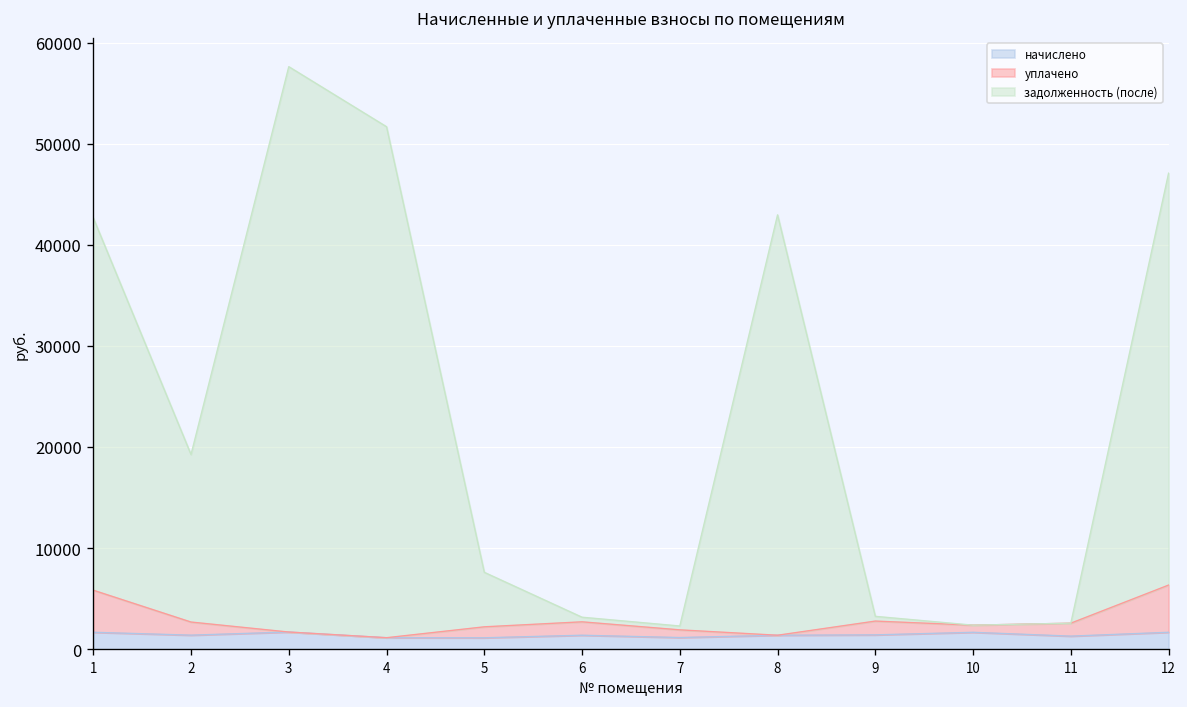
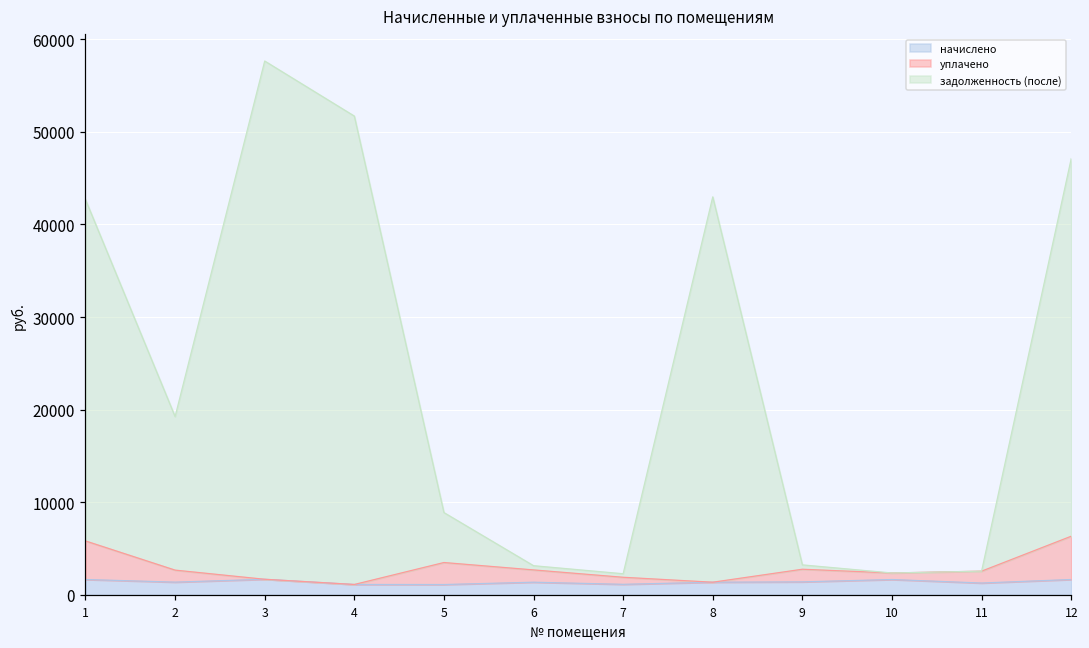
уплачено, 5: 1000 -> 2000
